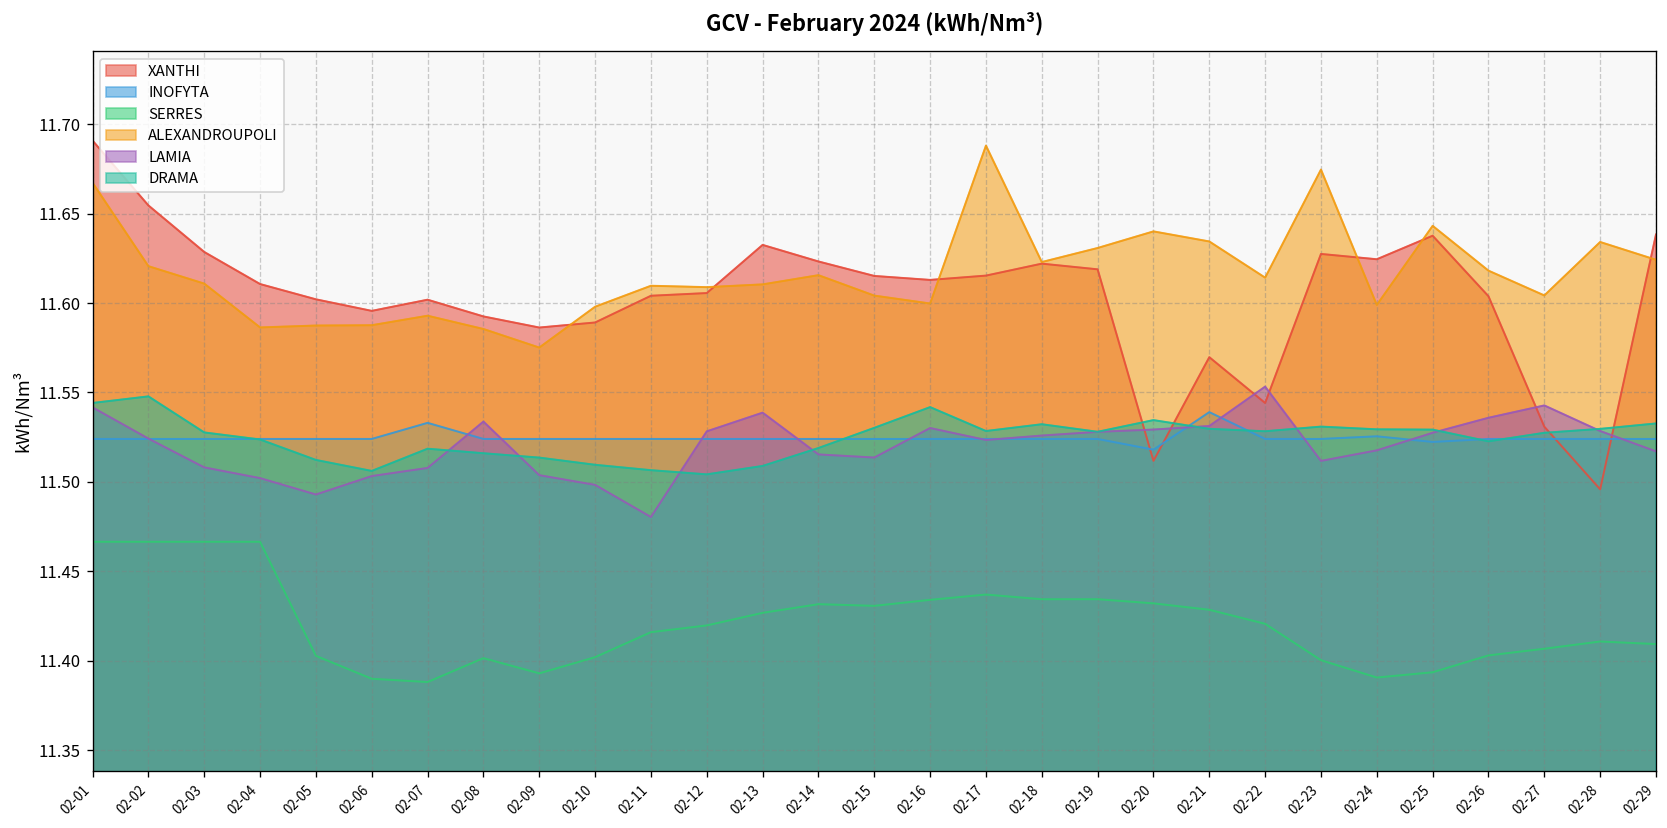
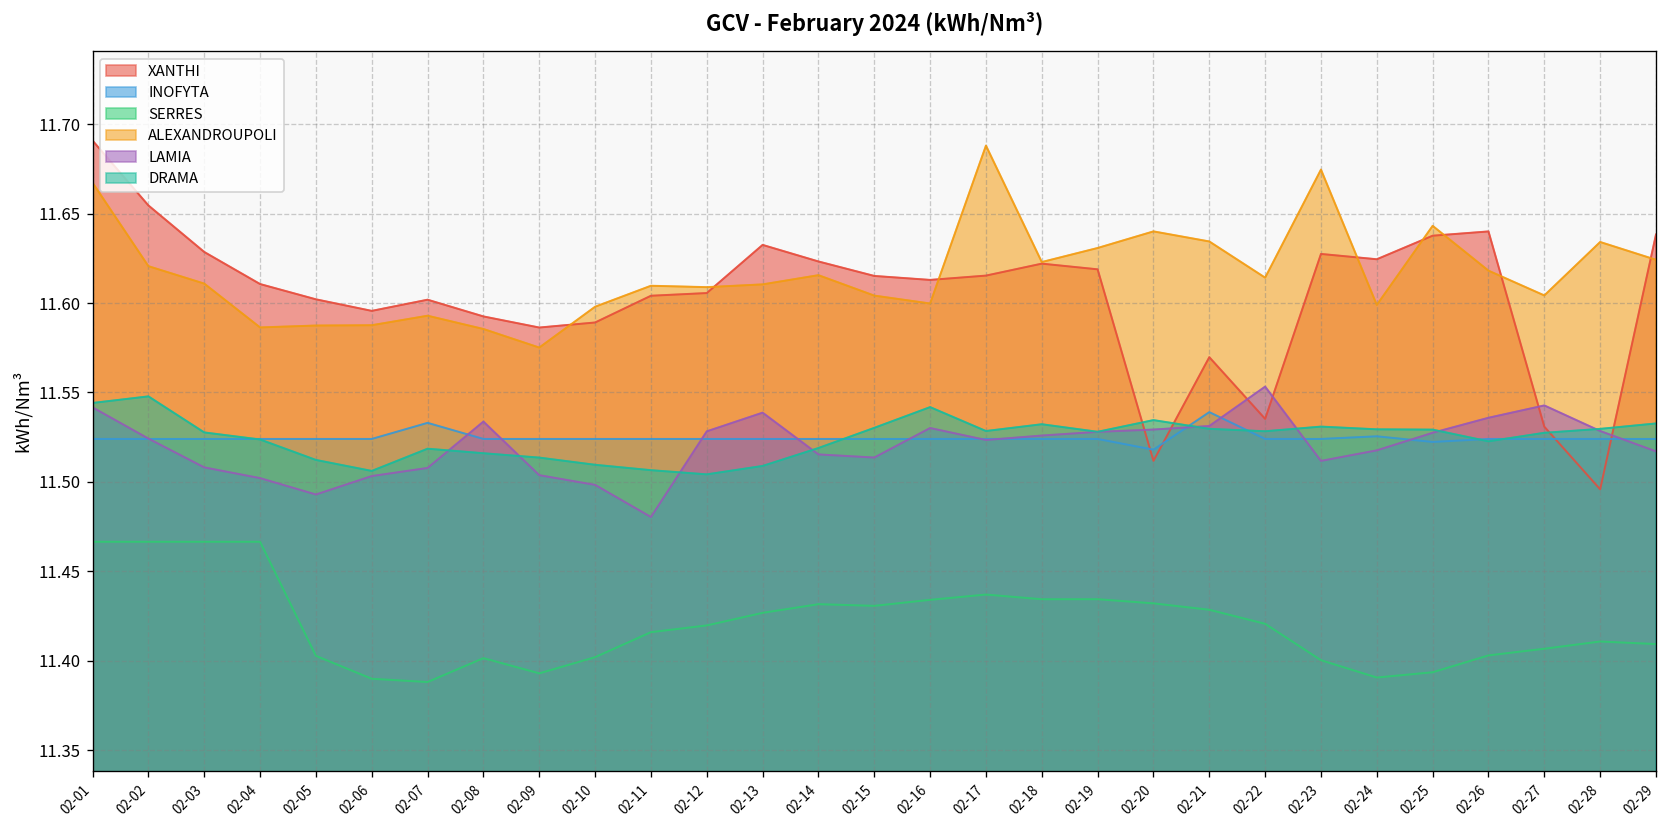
XANTHI, 02-22: 11.544 -> 11.535
XANTHI, 02-26: 11.604 -> 11.640
